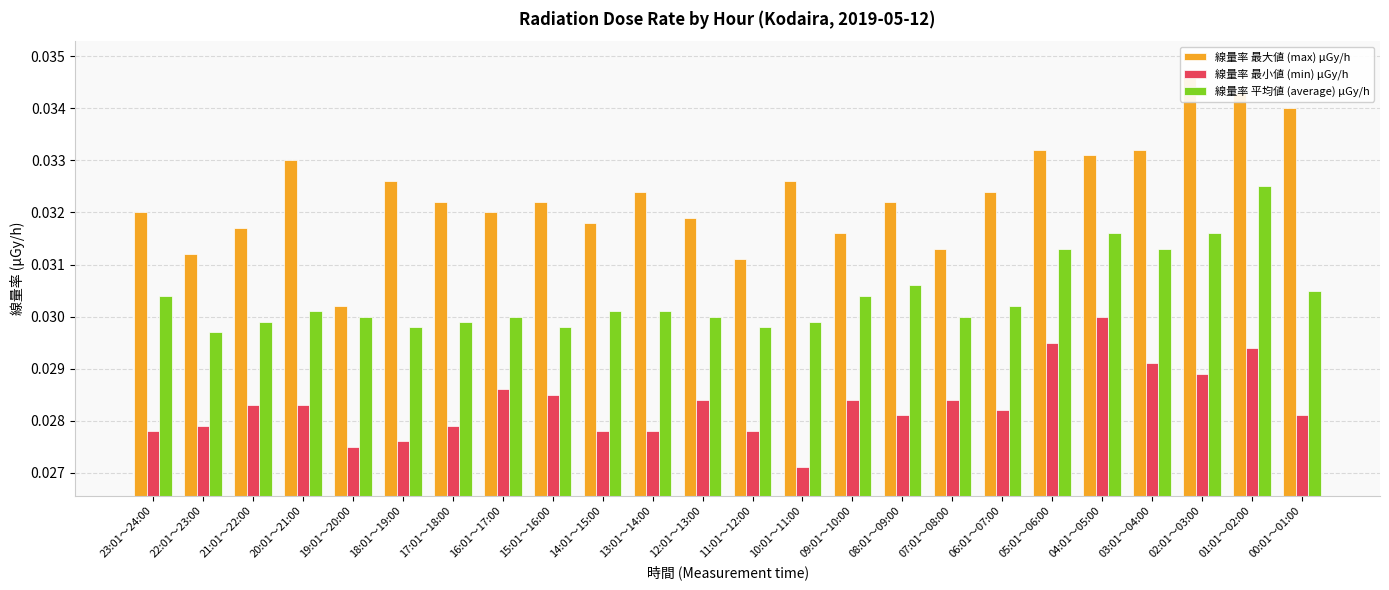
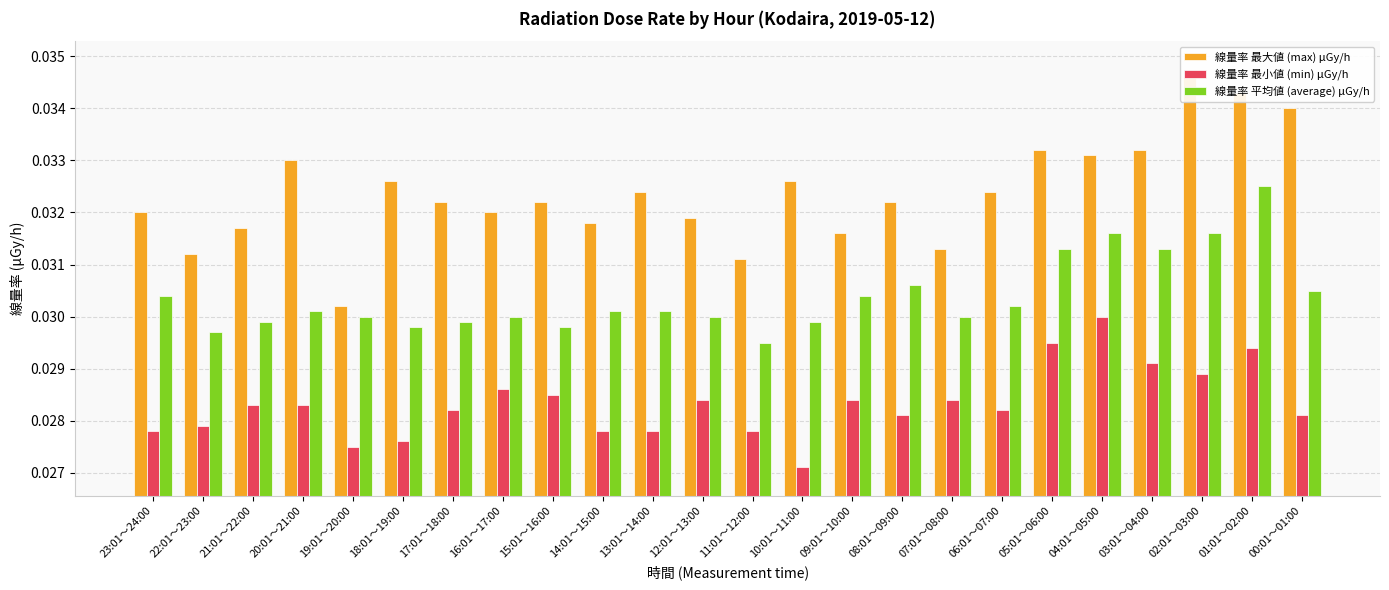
線量率 最小値 (min) μGy/h, 17:01～18:00: 0.0279 -> 0.0282
線量率 平均値 (average) μGy/h, 11:01～12:00: 0.0298 -> 0.0295
